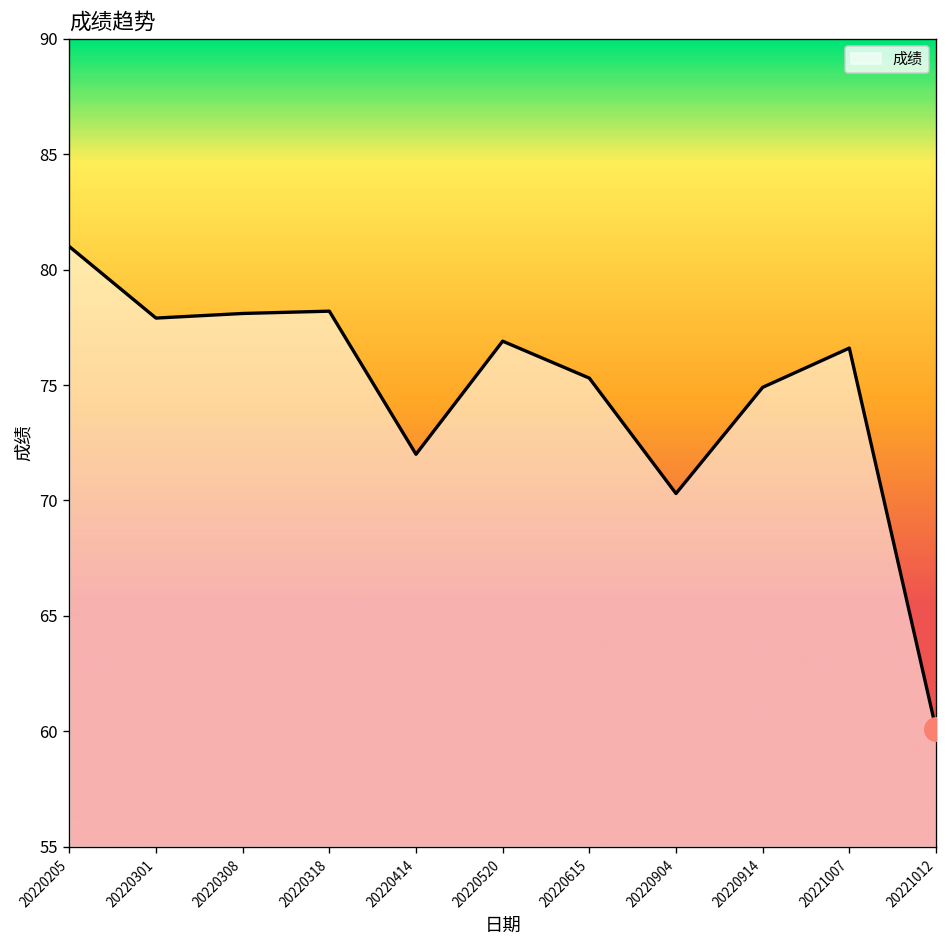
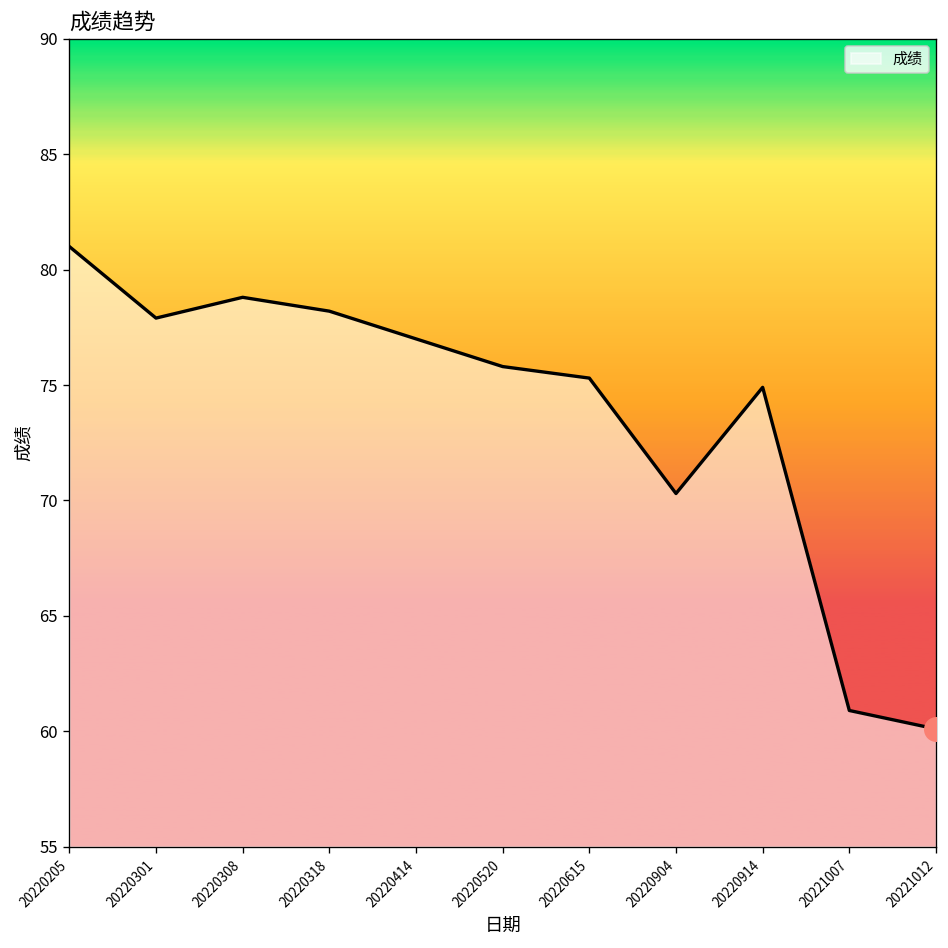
成绩, 20220308: 78.1 -> 78.8
成绩, 20220414: 72 -> 77
成绩, 20220520: 76.9 -> 75.8
成绩, 20221007: 76.6 -> 60.9
